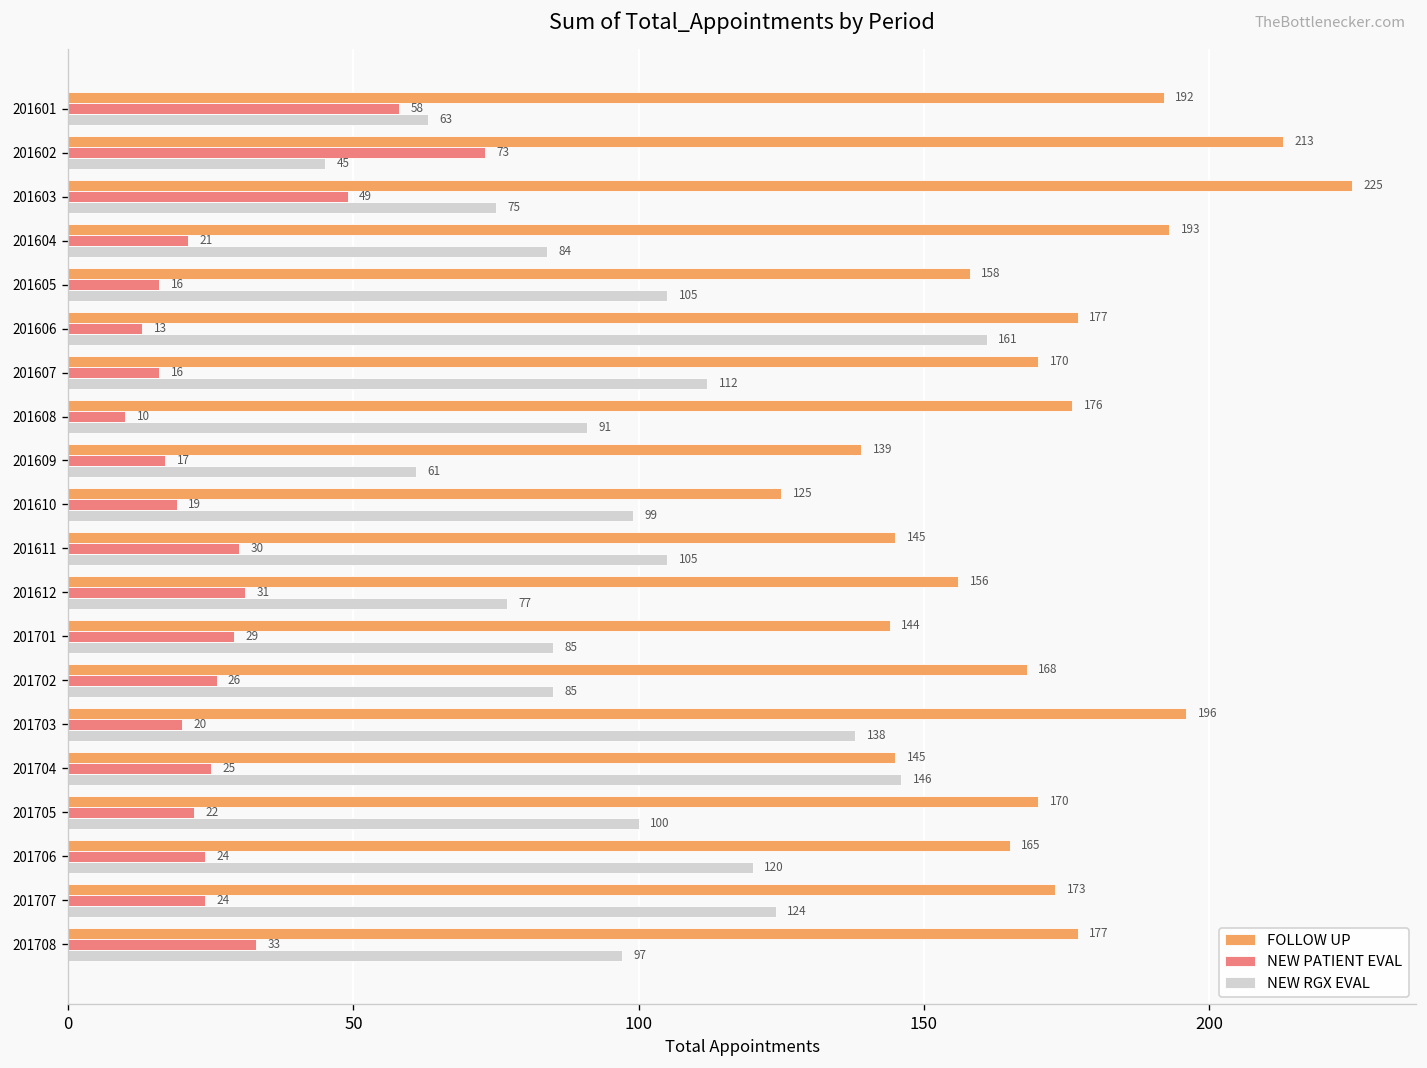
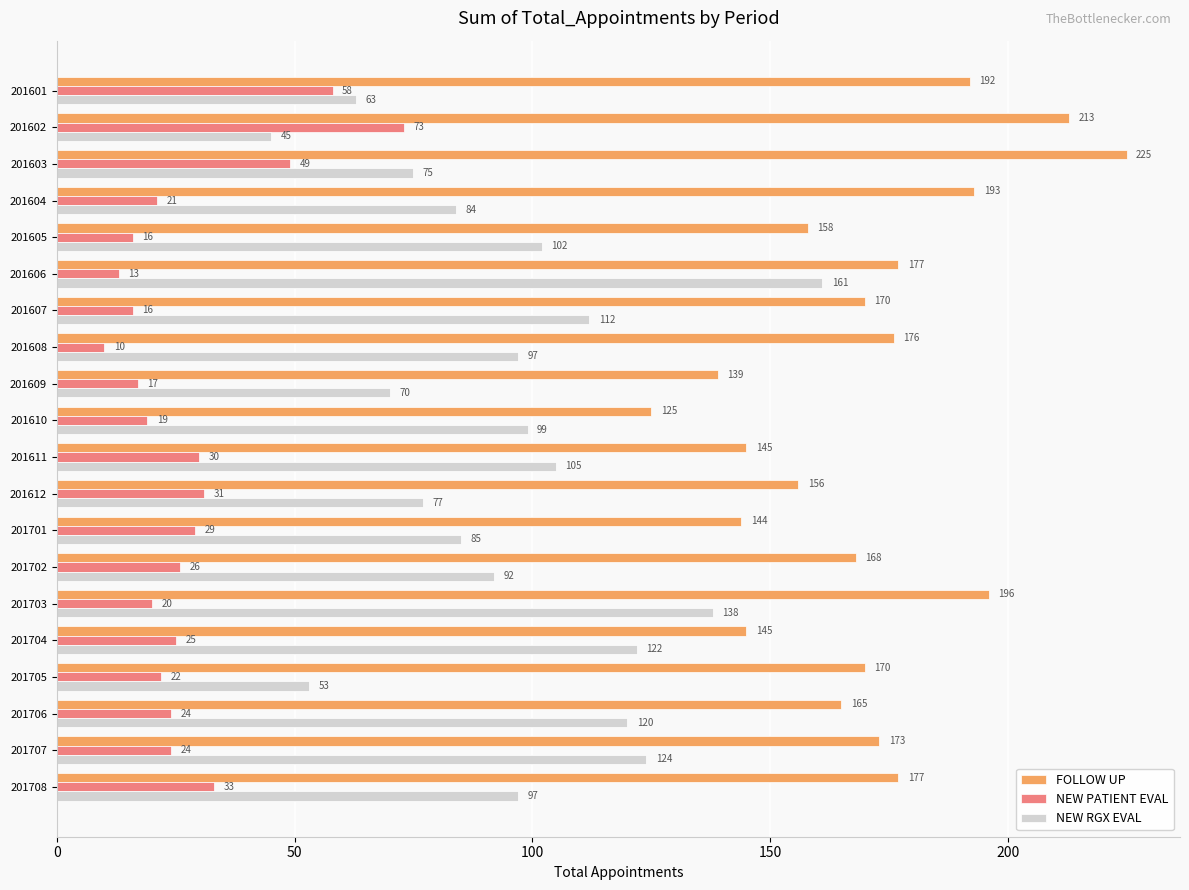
NEW RGX EVAL, 201605: 105 -> 102
NEW RGX EVAL, 201608: 91 -> 97
NEW RGX EVAL, 201609: 61 -> 70
NEW RGX EVAL, 201702: 85 -> 92
NEW RGX EVAL, 201704: 146 -> 122
NEW RGX EVAL, 201705: 100 -> 53
